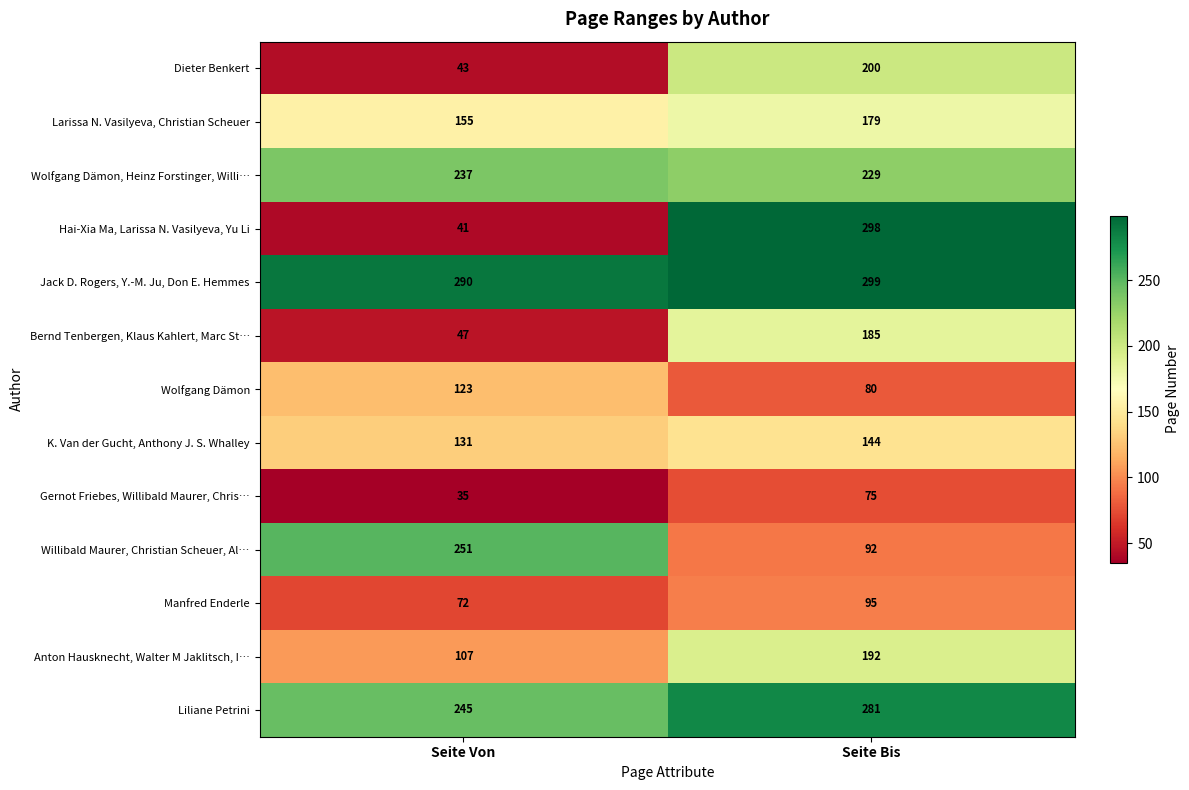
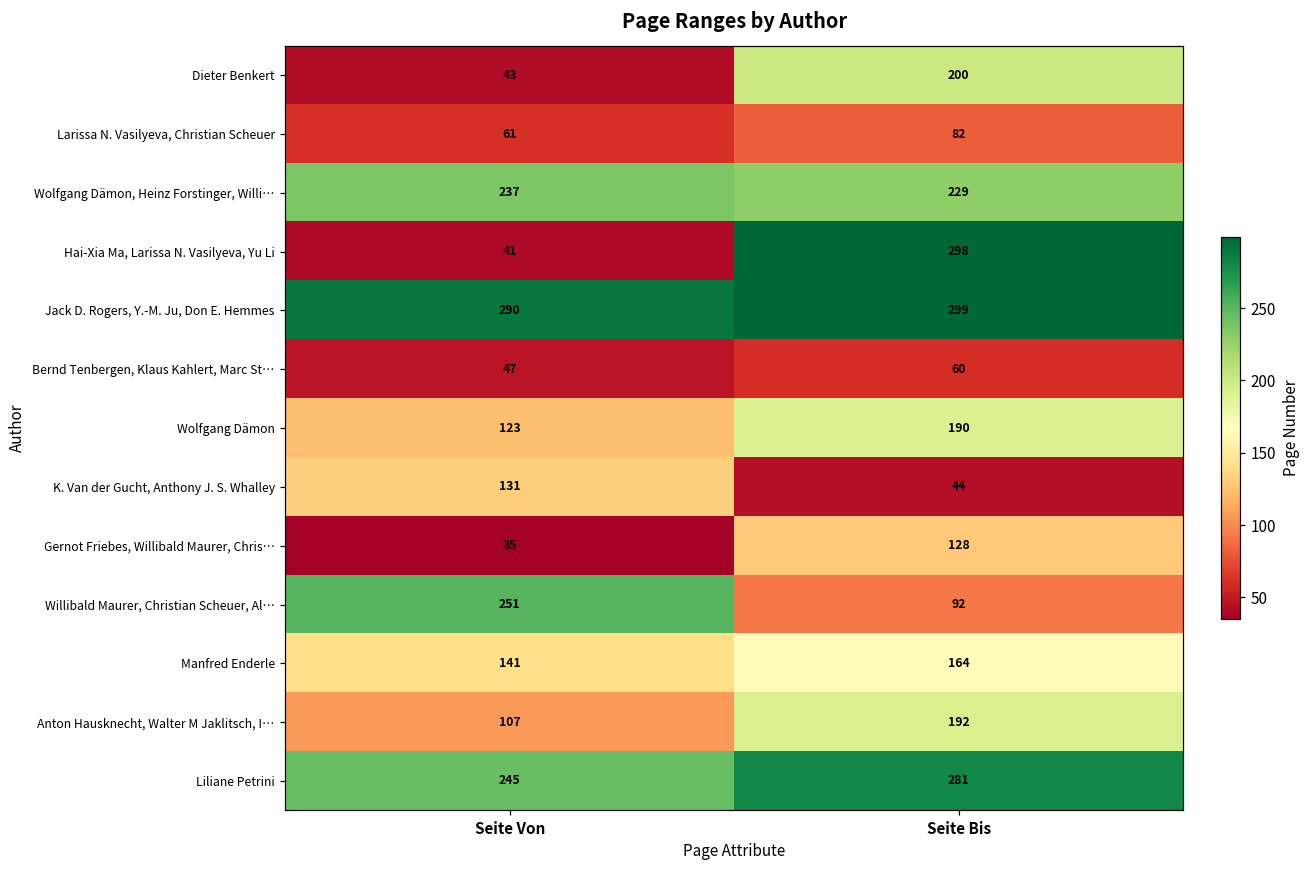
Larissa N. Vasilyeva, Christian Scheuer, Seite Von: 155 -> 61
Larissa N. Vasilyeva, Christian Scheuer, Seite Bis: 179 -> 82
Bernd Tenbergen, Klaus Kahlert, Marc St…, Seite Bis: 185 -> 60
Wolfgang Dämon, Seite Bis: 80 -> 190
K. Van der Gucht, Anthony J. S. Whalley, Seite Bis: 144 -> 44
Gernot Friebes, Willibald Maurer, Chris…, Seite Bis: 75 -> 128
Manfred Enderle, Seite Von: 72 -> 141
Manfred Enderle, Seite Bis: 95 -> 164
